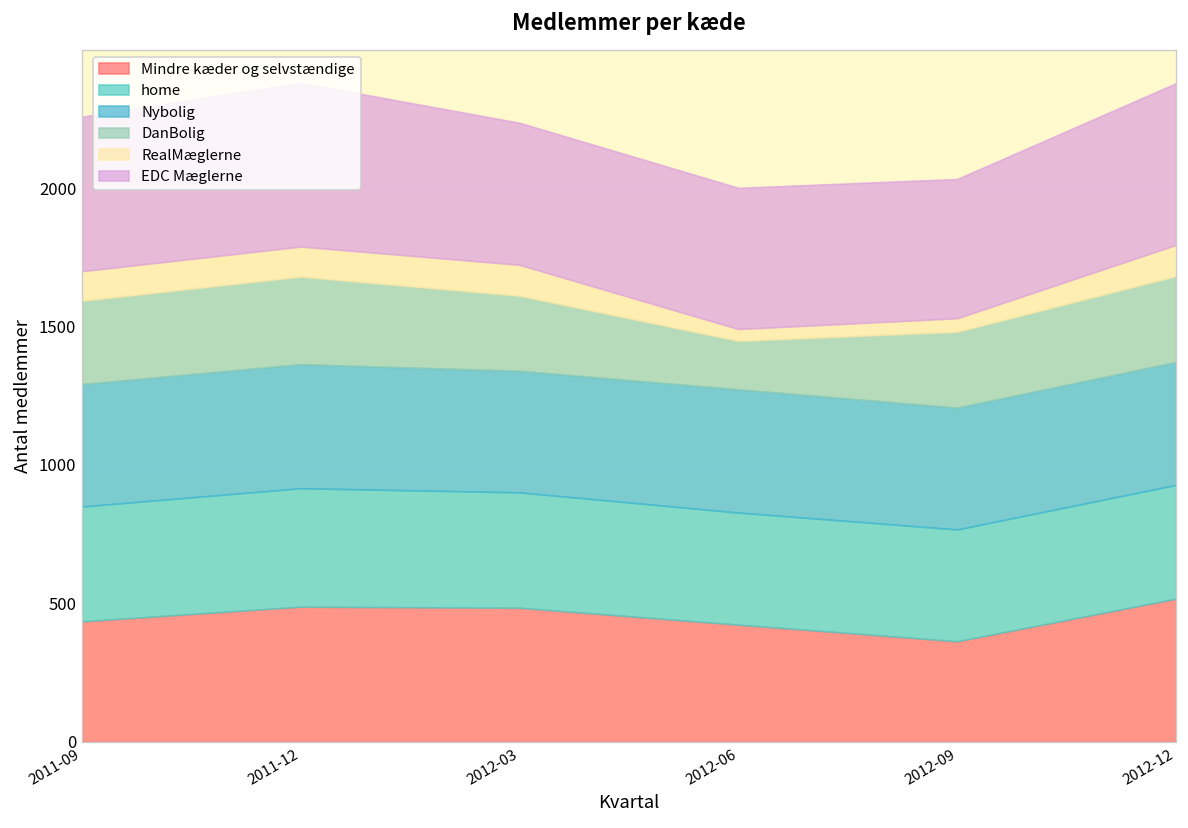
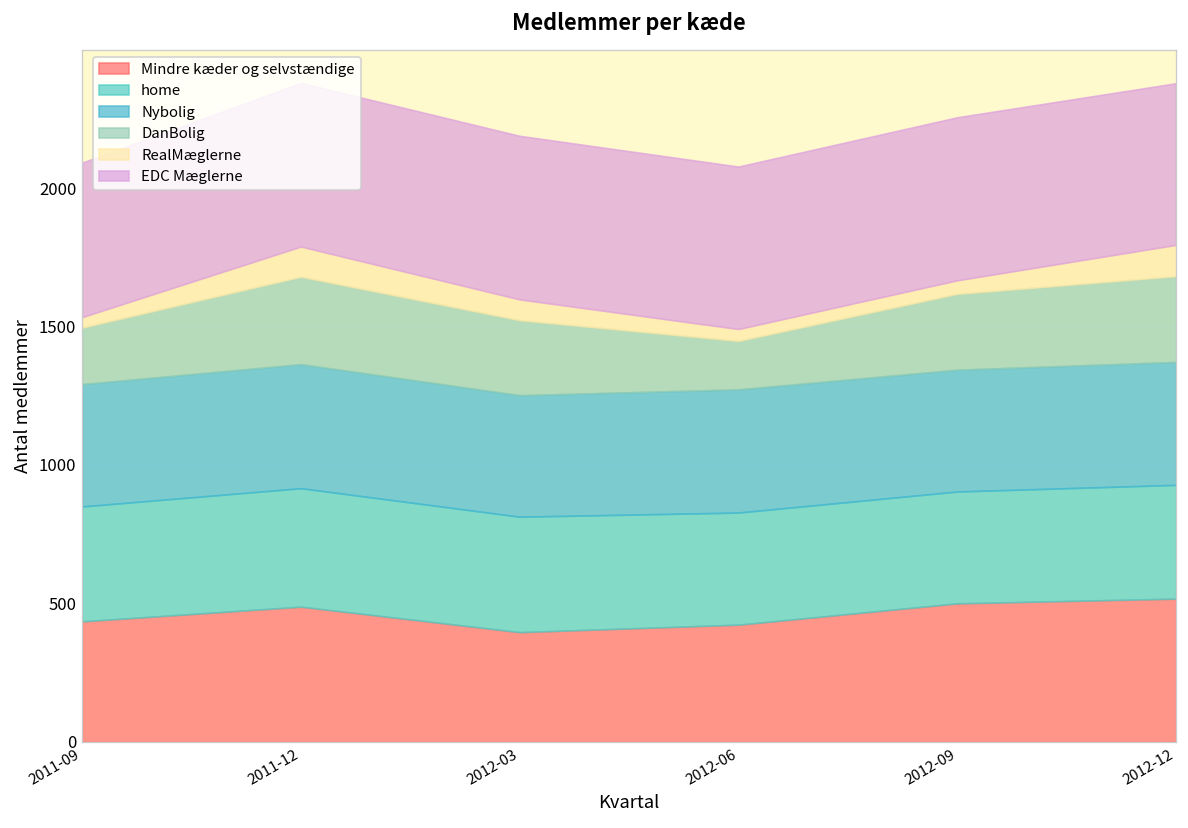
DanBolig, 2011-09: 300 -> 200
RealMæglerne, 2011-09: 110 -> 40
Mindre kæder og selvstændige, 2012-03: 480 -> 400
RealMæglerne, 2012-03: 110 -> 80
EDC Mæglerne, 2012-03: 510 -> 590
EDC Mæglerne, 2012-06: 510 -> 590
Mindre kæder og selvstændige, 2012-09: 360 -> 500
EDC Mæglerne, 2012-09: 500 -> 590
